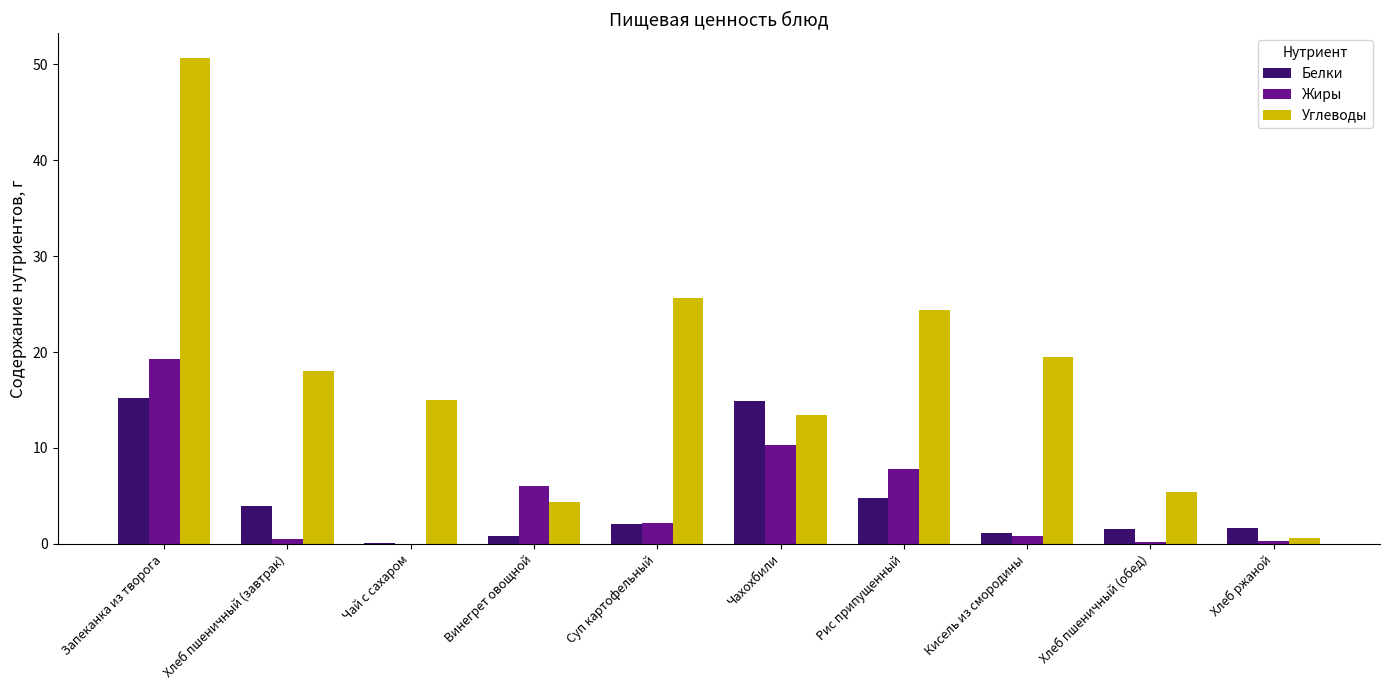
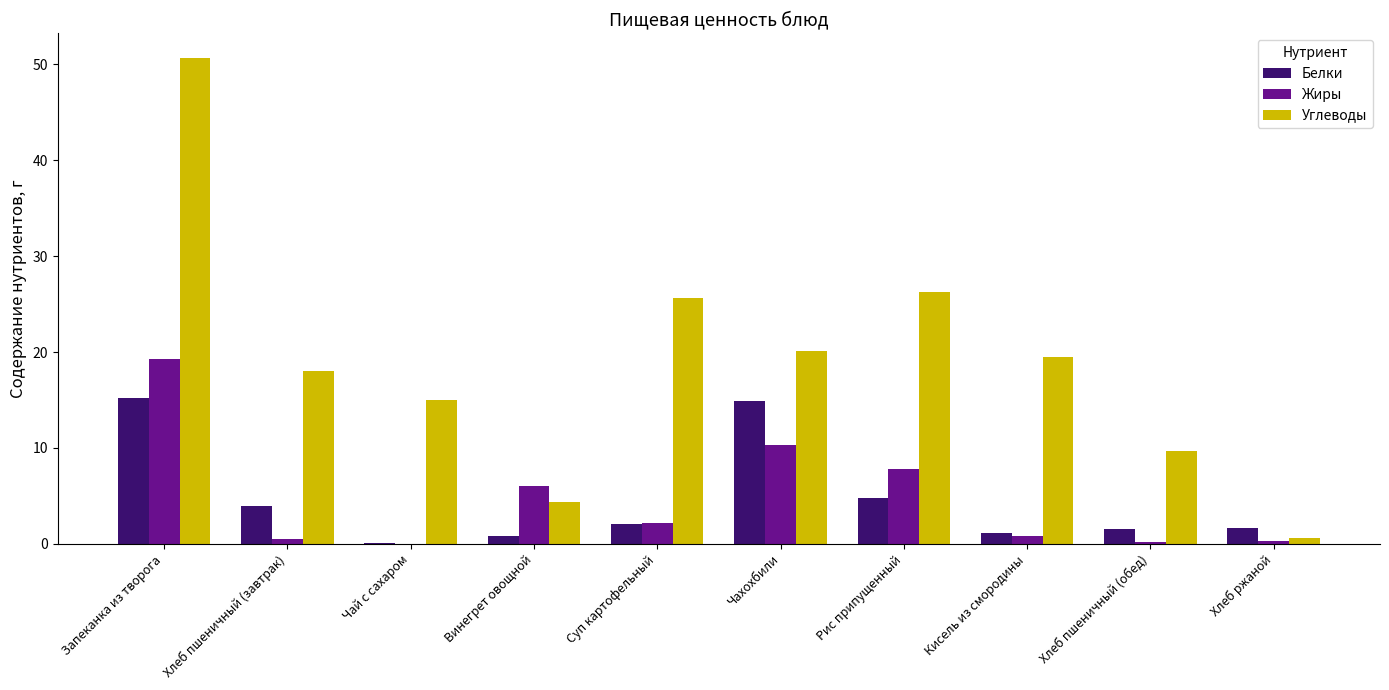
Углеводы, Чахохбили: 13 -> 20
Углеводы, Рис припущенный: 24 -> 26
Углеводы, Хлеб пшеничный (обед): 5 -> 10
